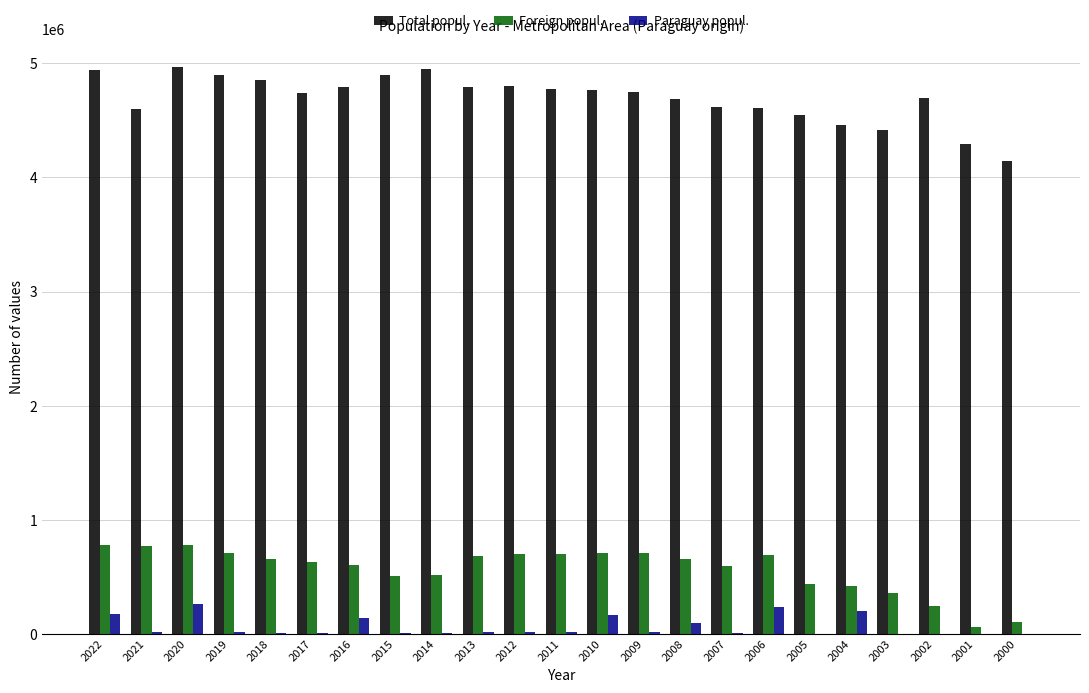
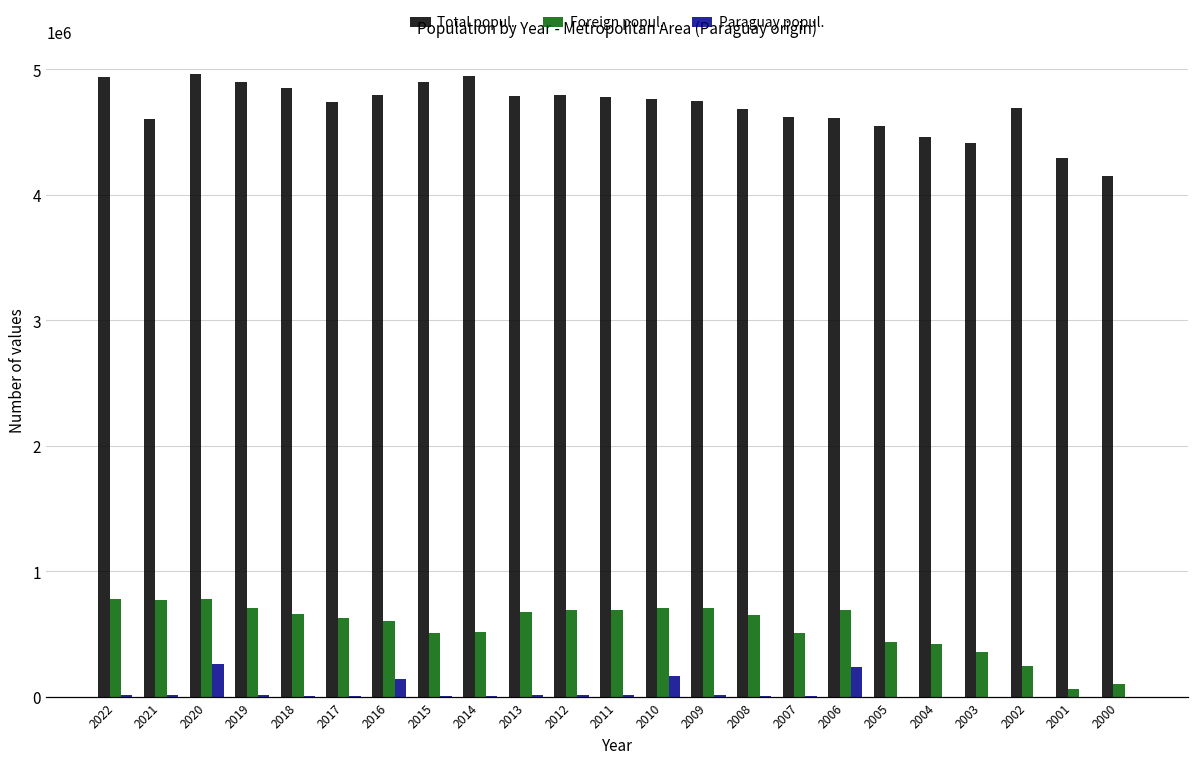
Paraguay popul., 2022: 170000 -> 10000
Paraguay popul., 2008: 90000 -> 10000
Foreign popul., 2007: 590000 -> 510000
Paraguay popul., 2004: 200000 -> 0
